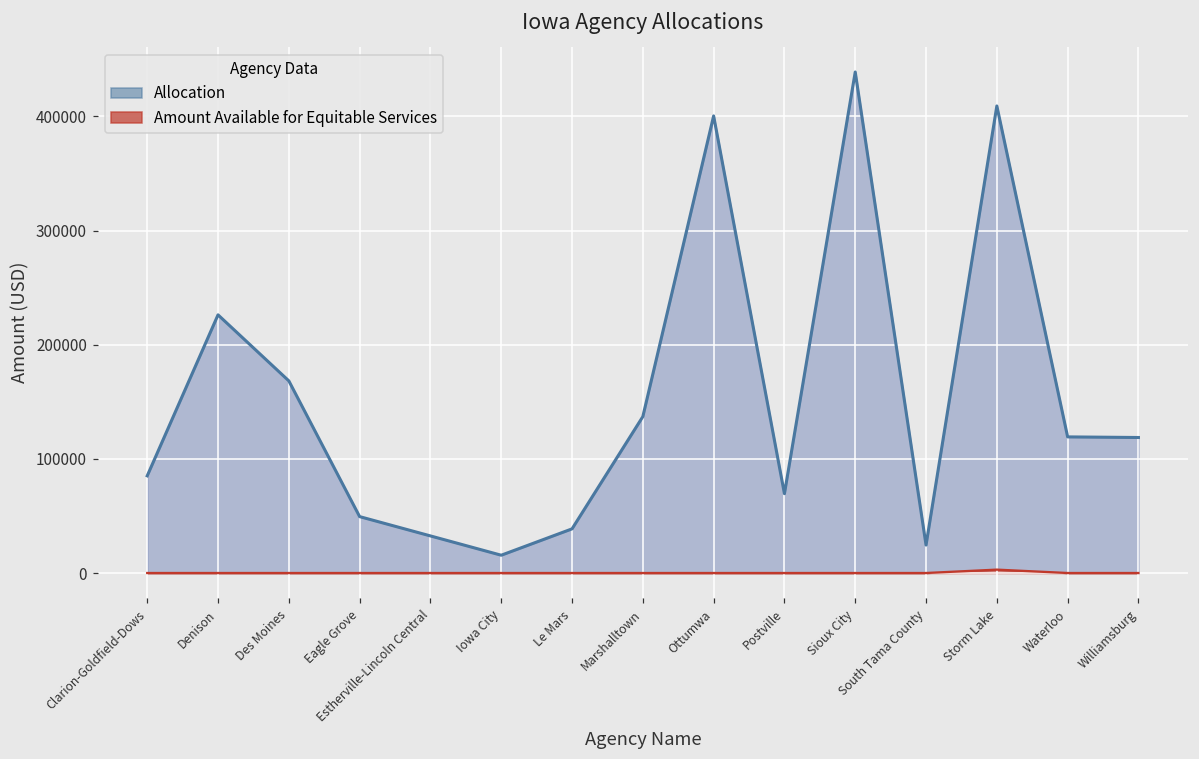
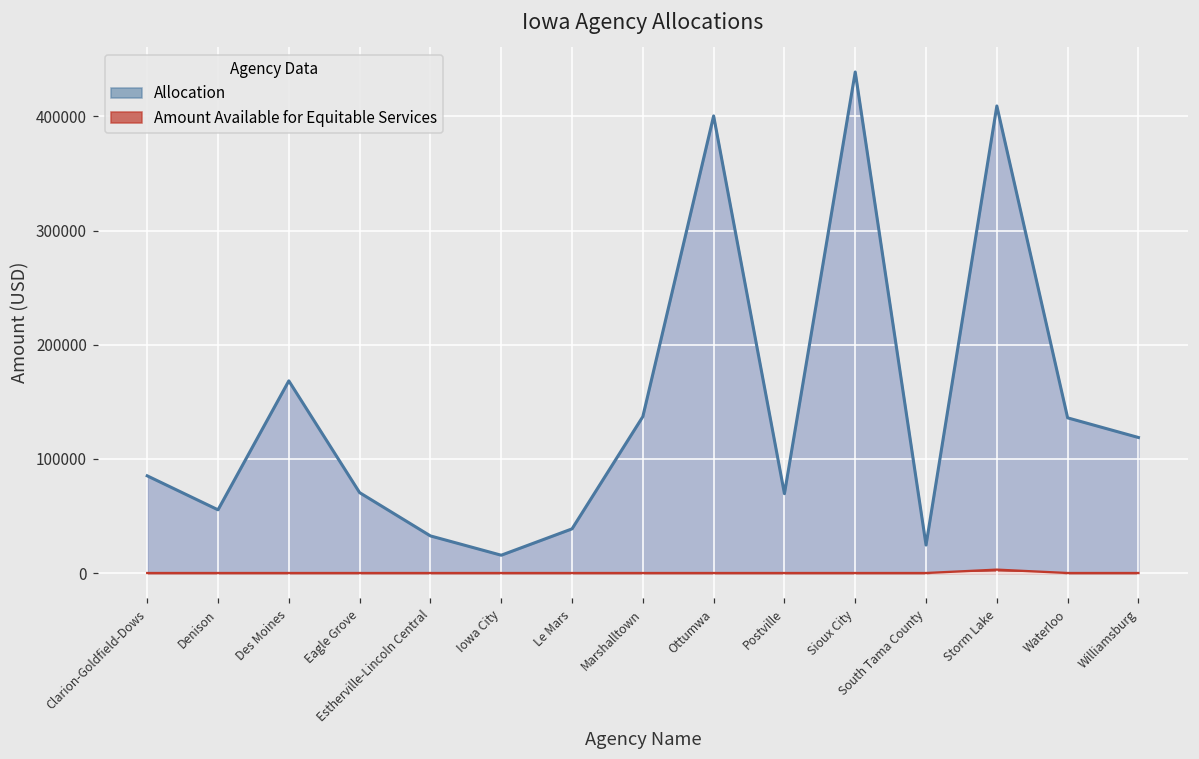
Allocation, Denison: 226000 -> 55000
Allocation, Eagle Grove: 49000 -> 70000
Allocation, Waterloo: 119000 -> 136000
